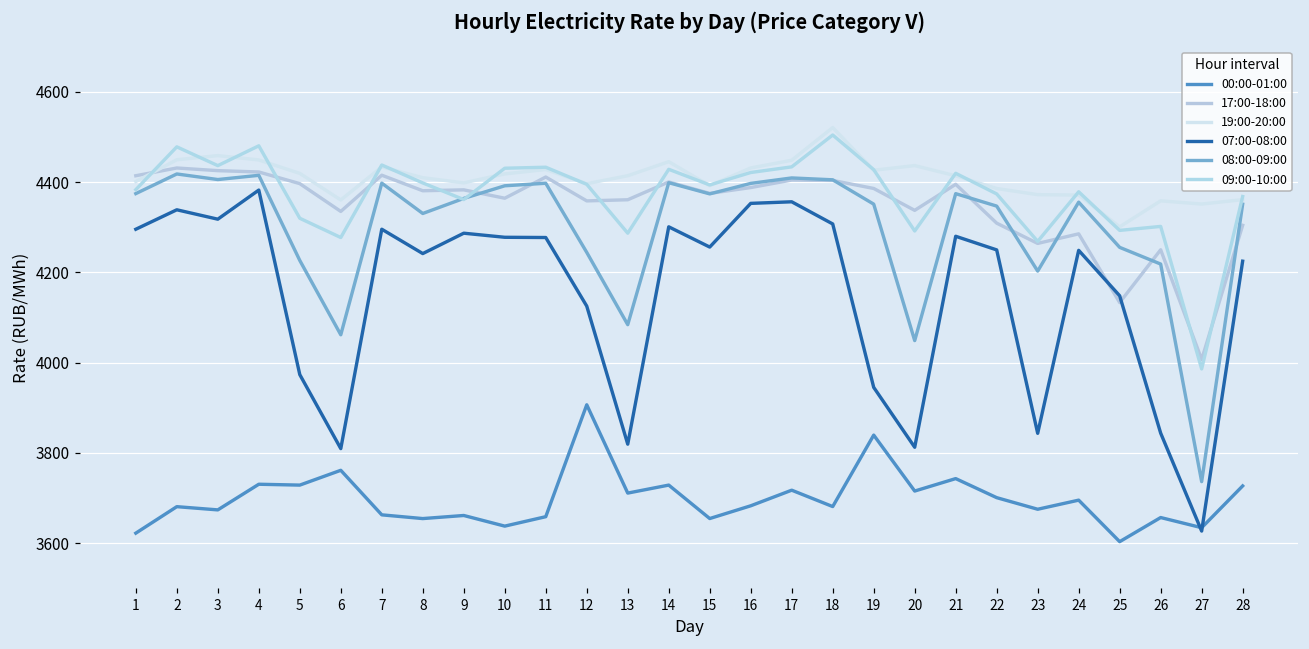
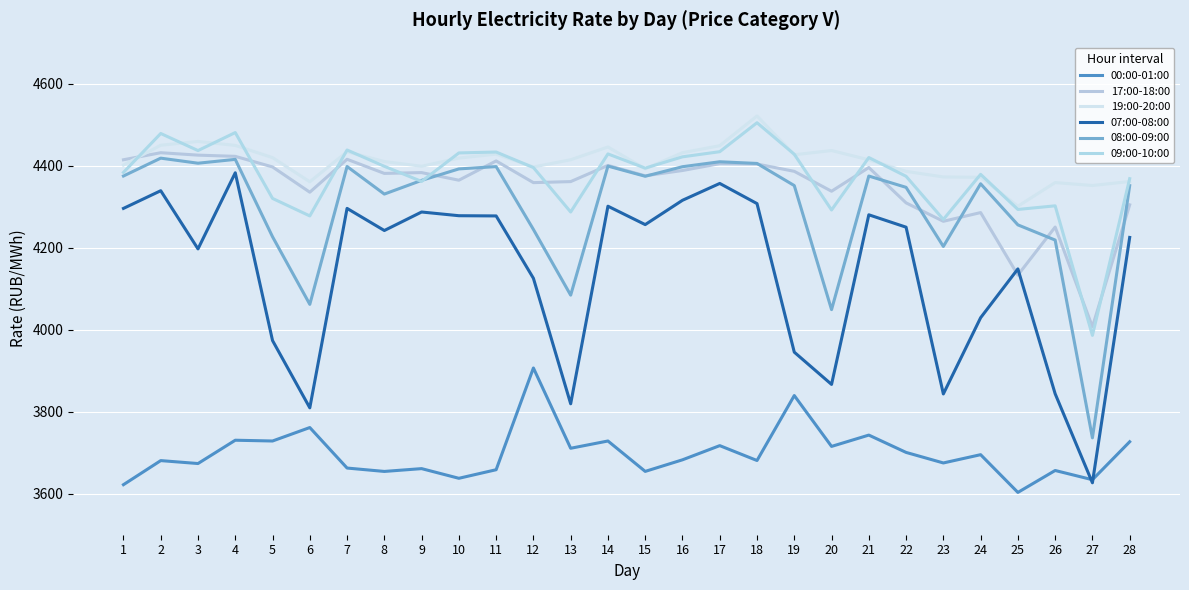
07:00-08:00, 3: 4320 -> 4200
07:00-08:00, 16: 4350 -> 4320
07:00-08:00, 20: 3810 -> 3870
07:00-08:00, 24: 4250 -> 4030
